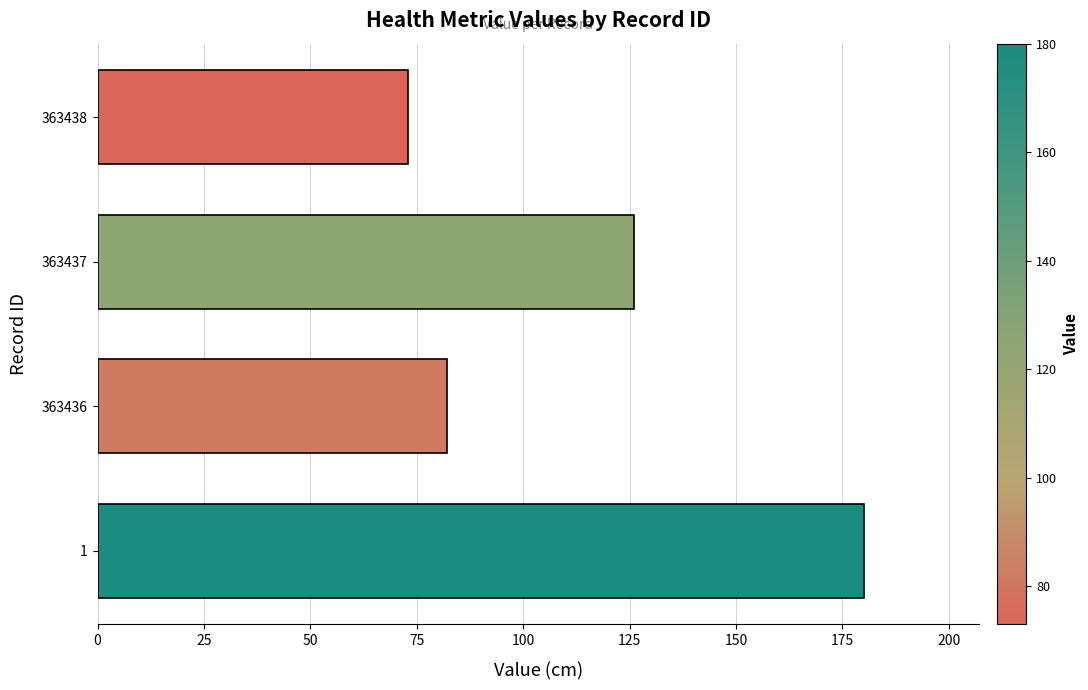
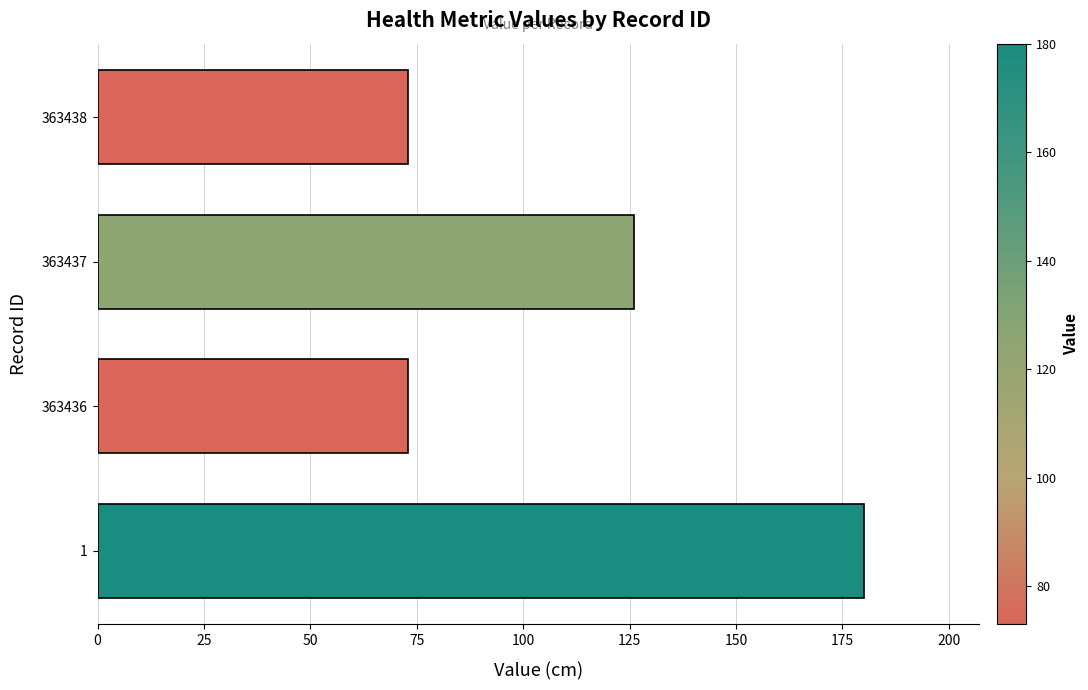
363436: 82 -> 73
